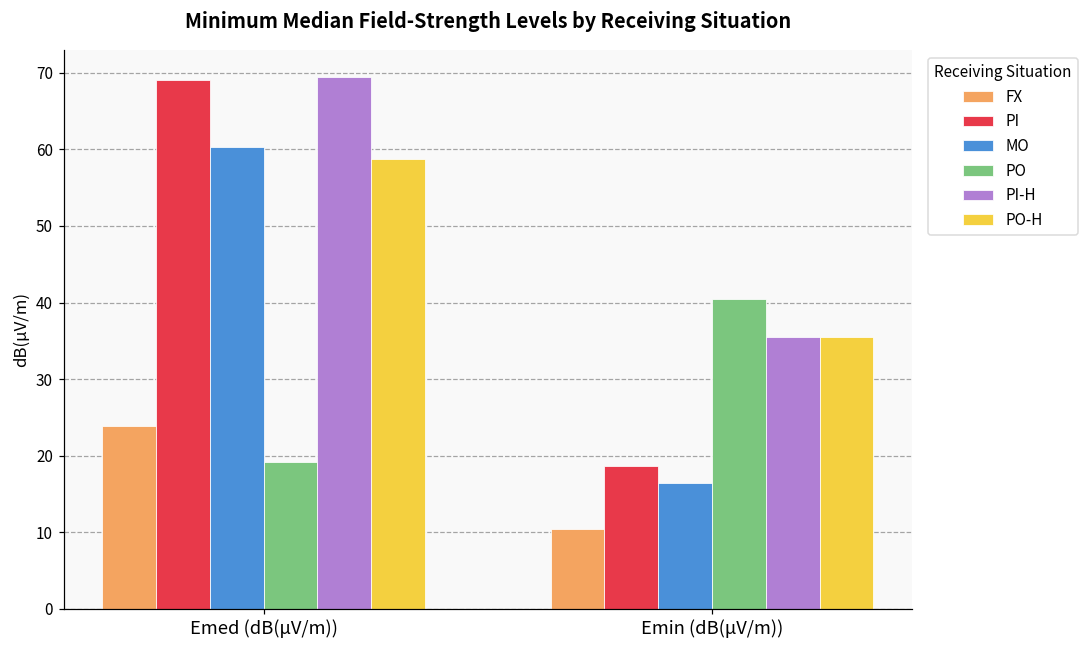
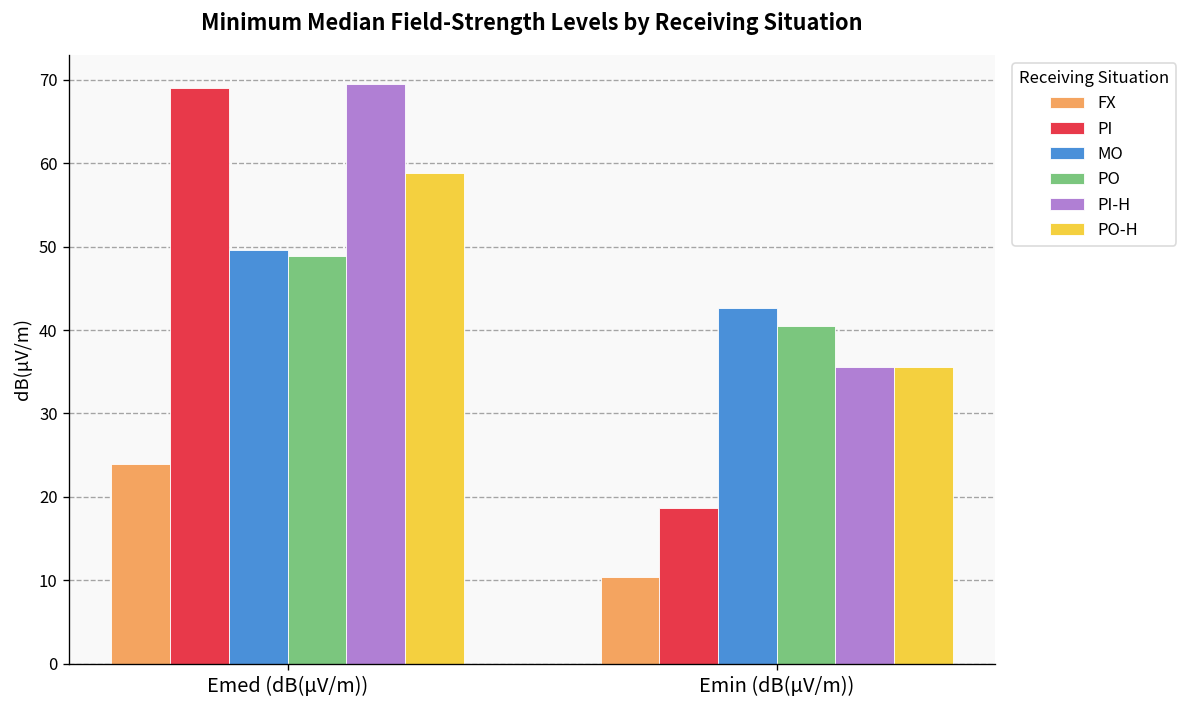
MO, Emed (dB(μV/m)): 60 -> 50
PO, Emed (dB(μV/m)): 19 -> 49
MO, Emin (dB(μV/m)): 16 -> 43
